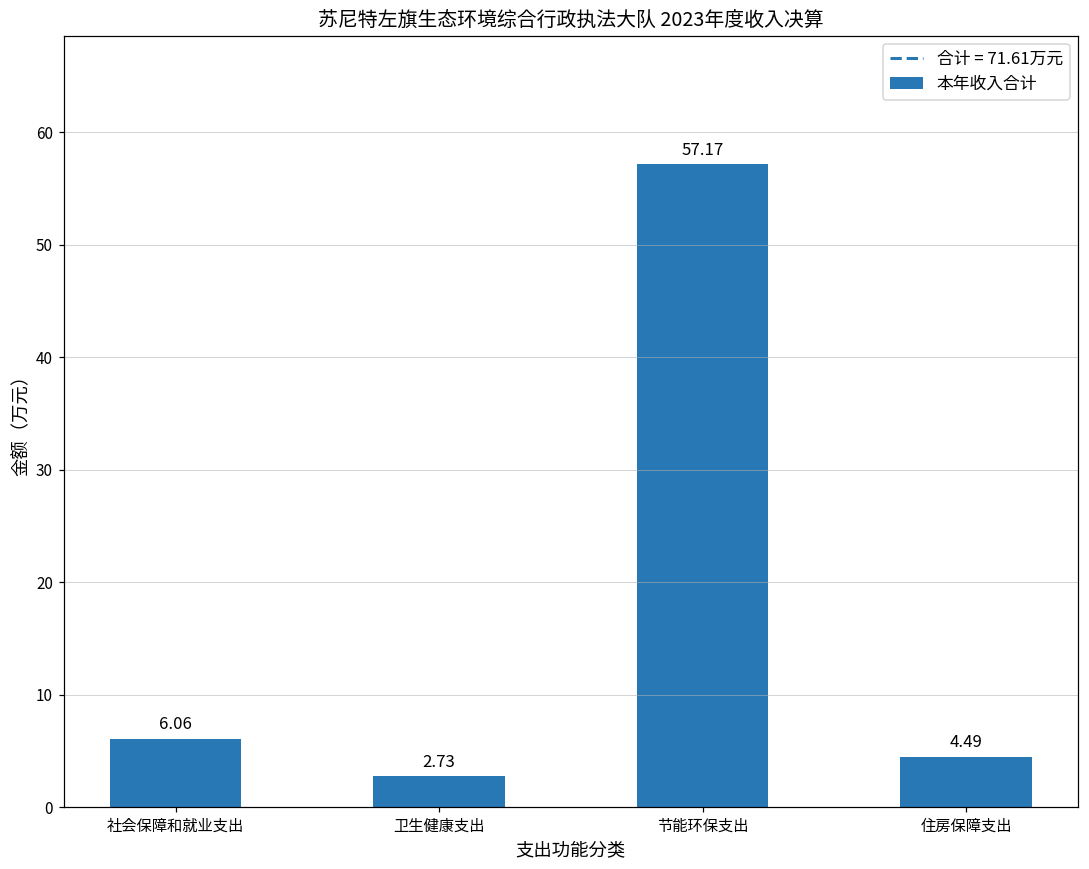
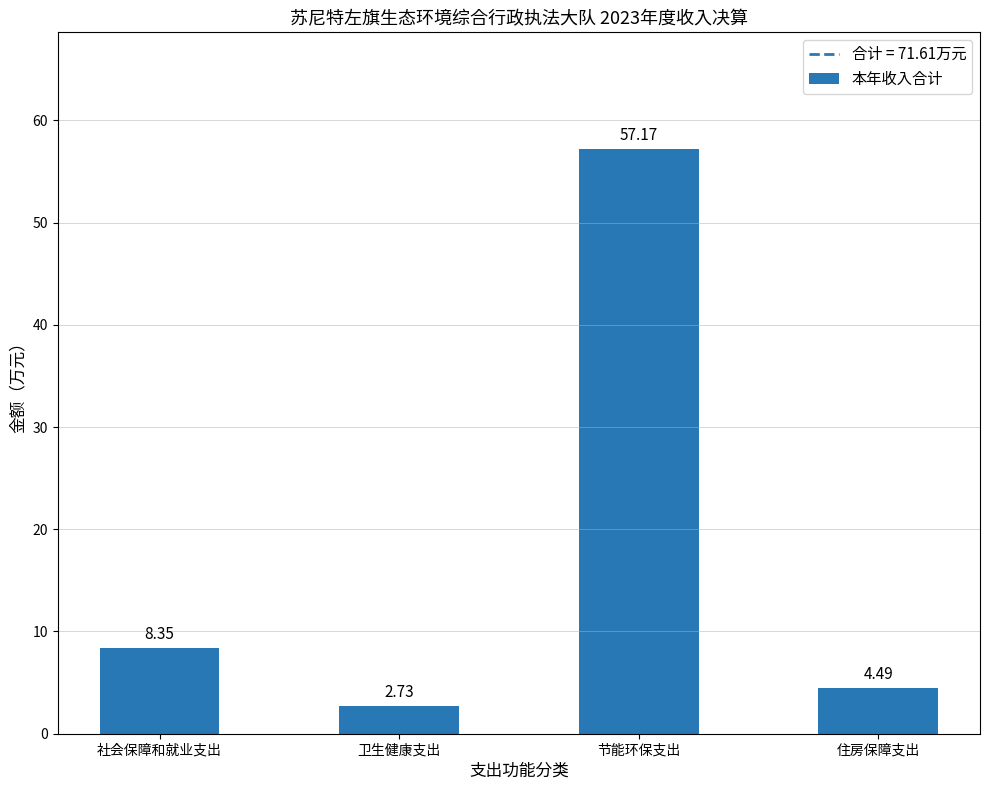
社会保障和就业支出: 6.06 -> 8.35
